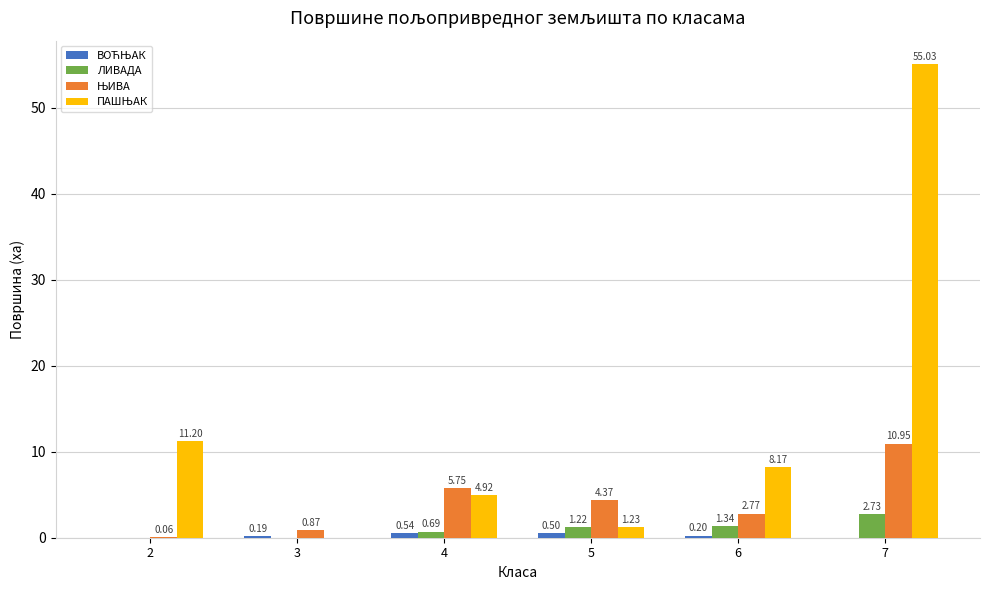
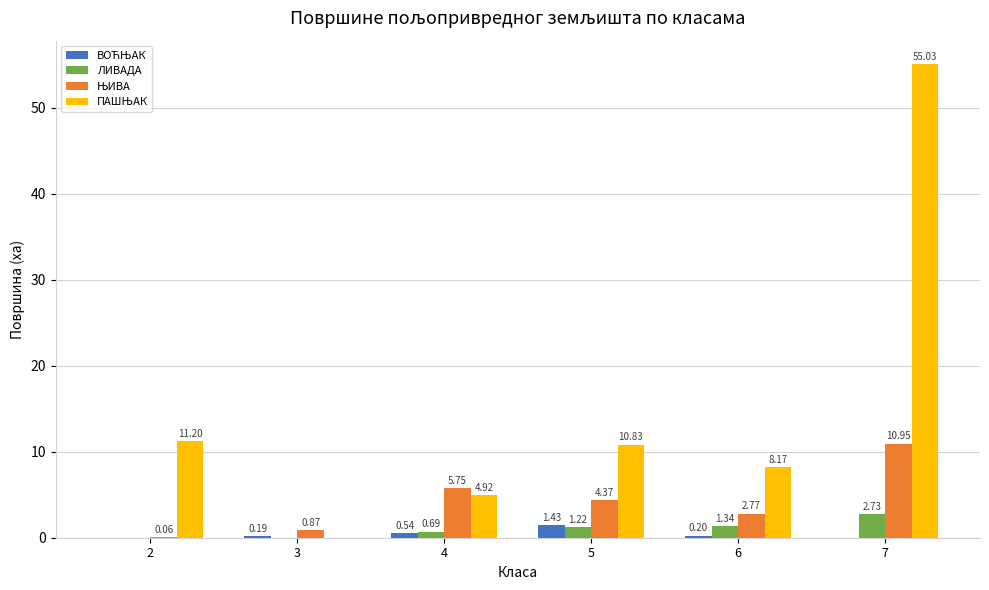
ВОЋЊАК, 5: 0.50 -> 1.43
ПАШЊАК, 5: 1.23 -> 10.83
